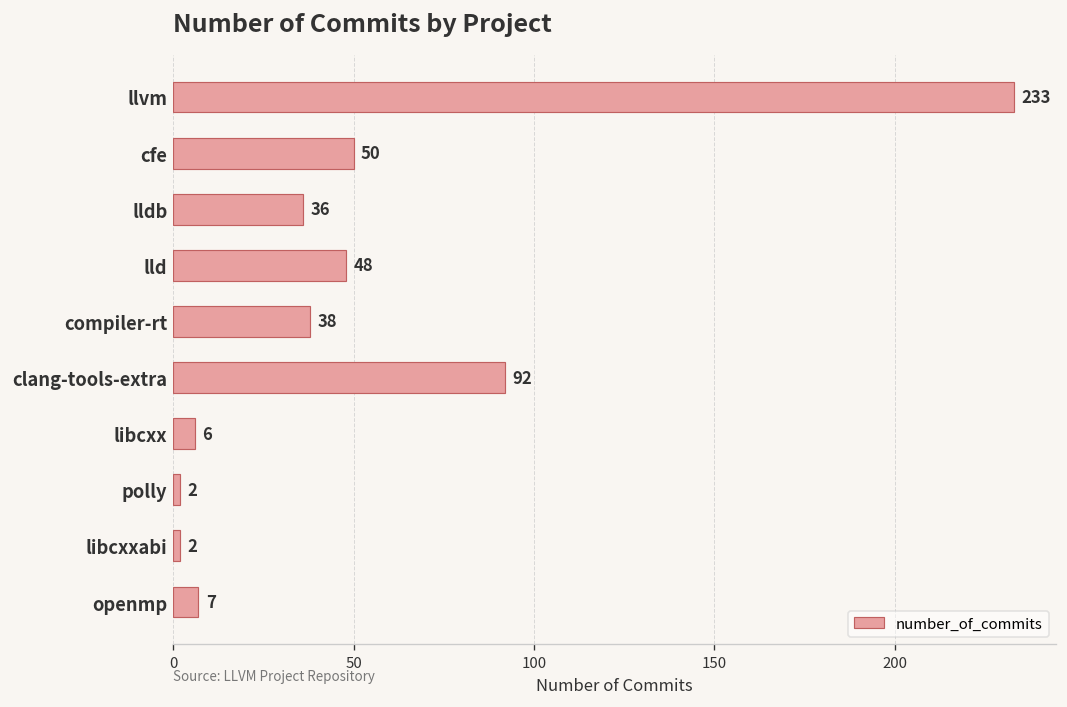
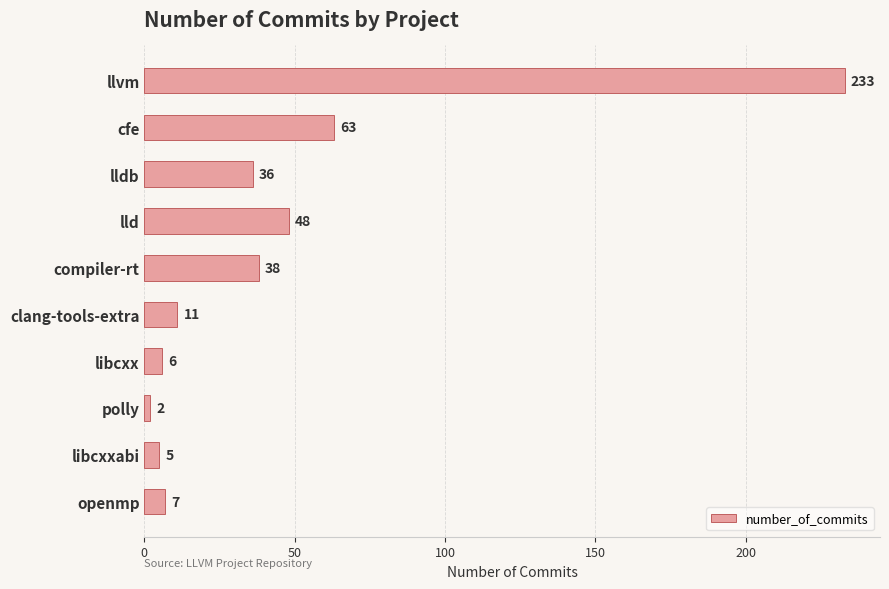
cfe: 50 -> 63
clang-tools-extra: 92 -> 11
libcxxabi: 2 -> 5
